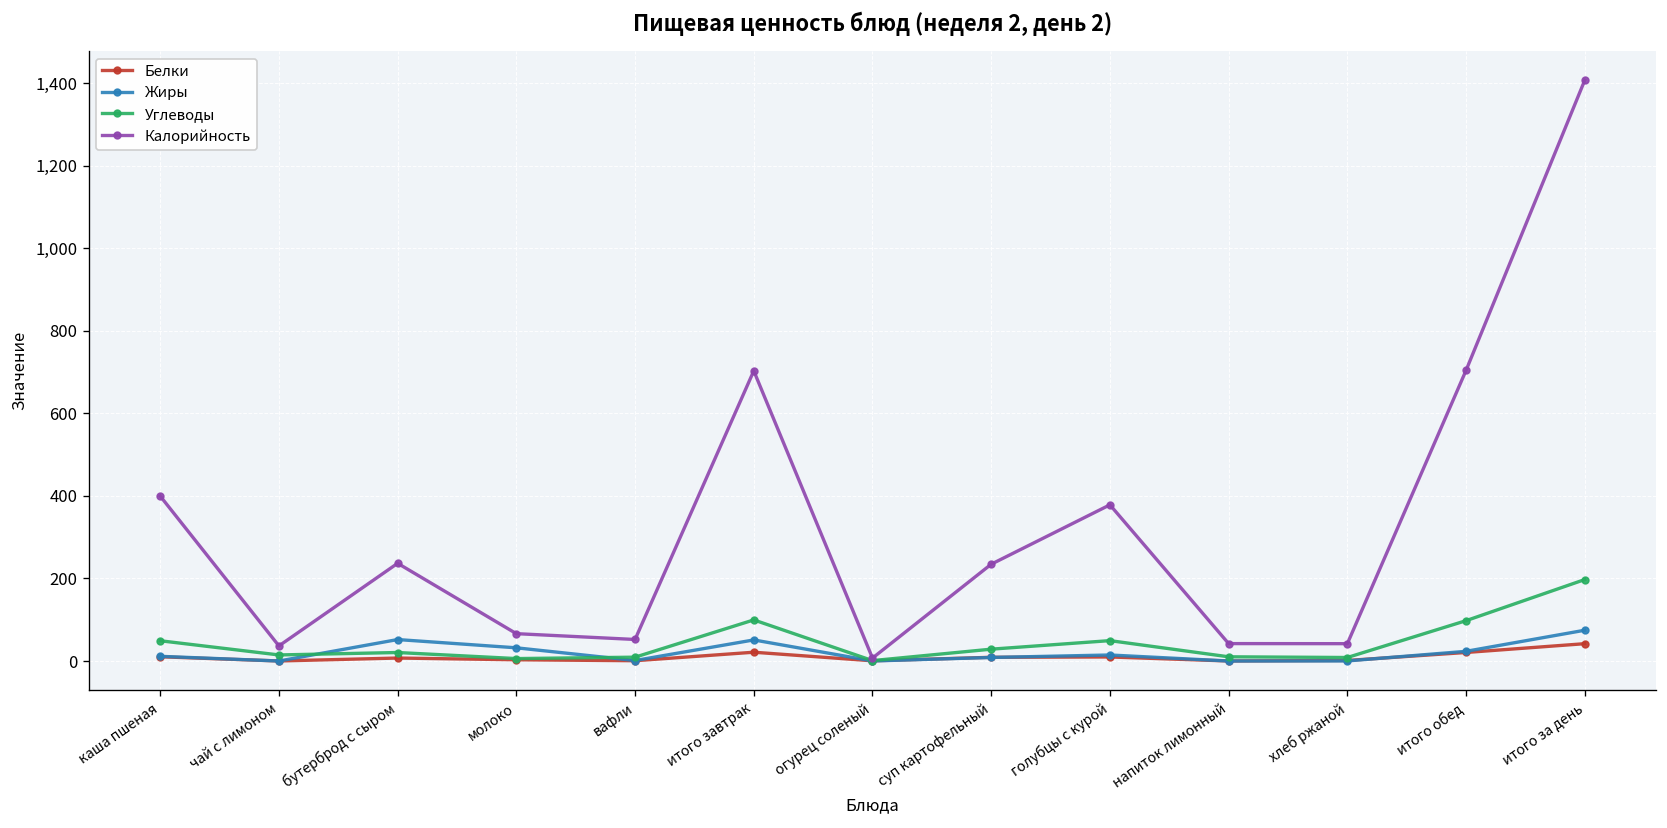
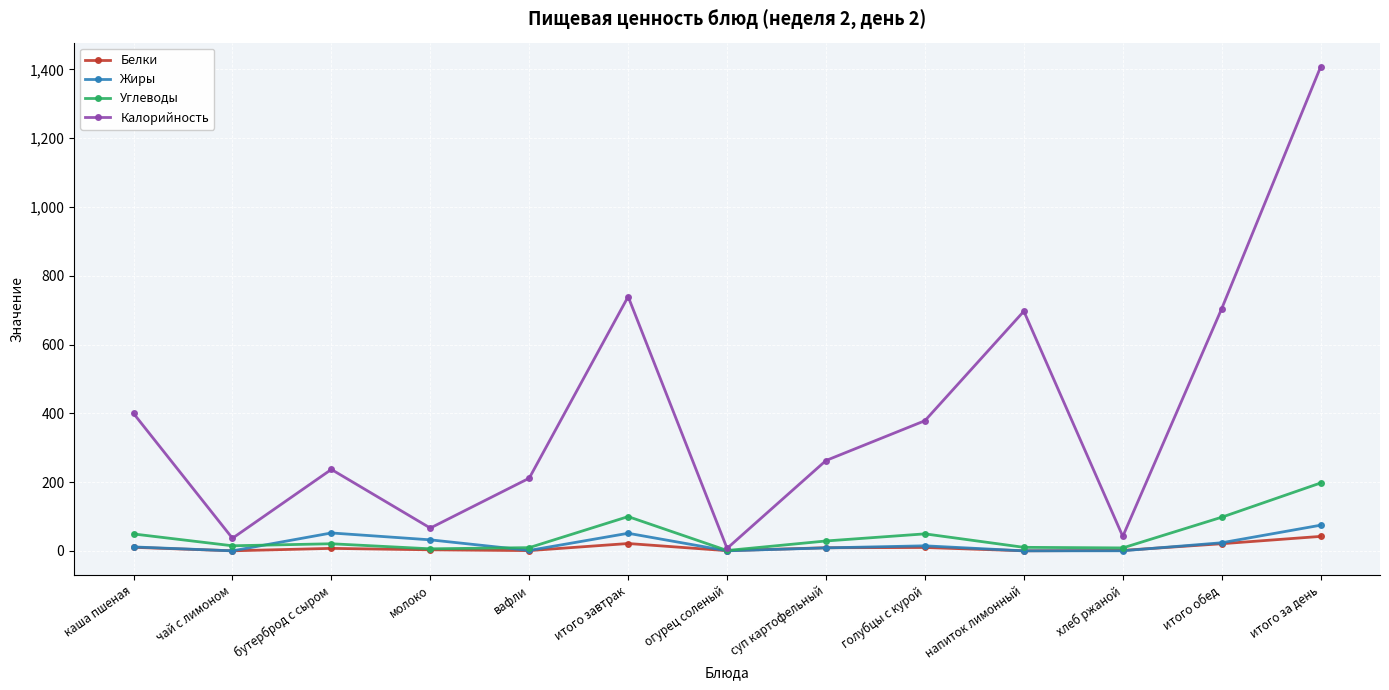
Калорийность, вафли: 50 -> 210
Калорийность, итого завтрак: 700 -> 740
Калорийность, суп картофельный: 230 -> 260
Калорийность, напиток лимонный: 40 -> 700
